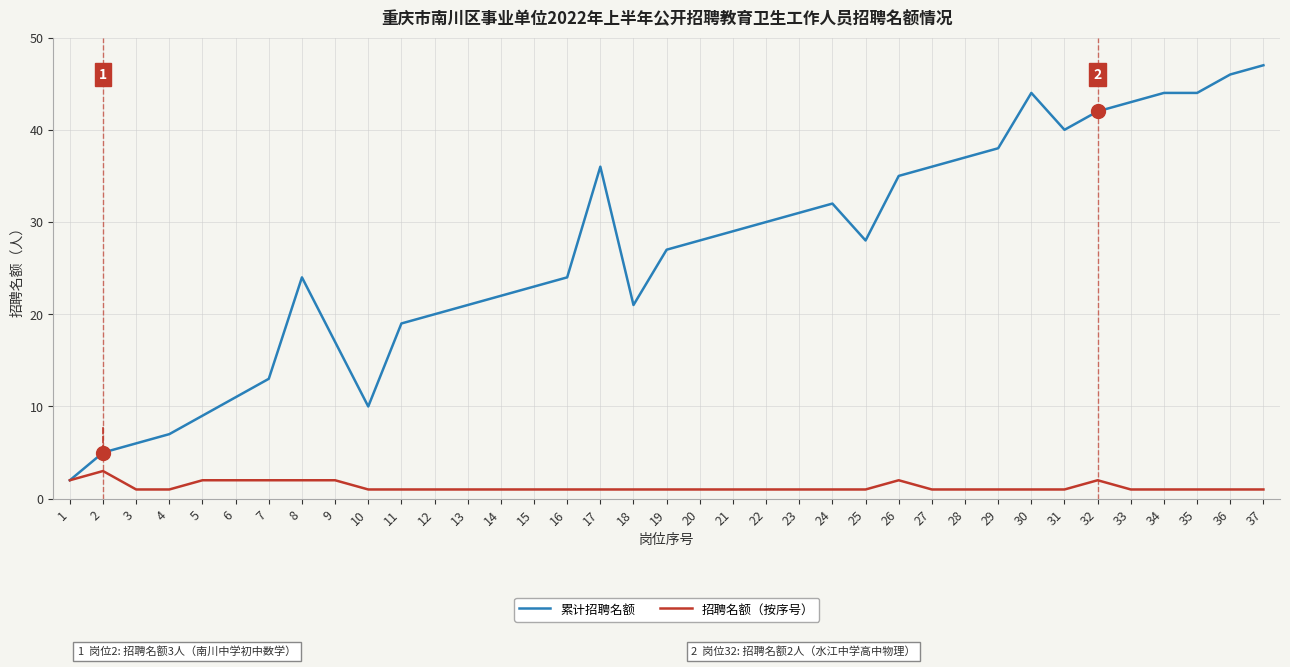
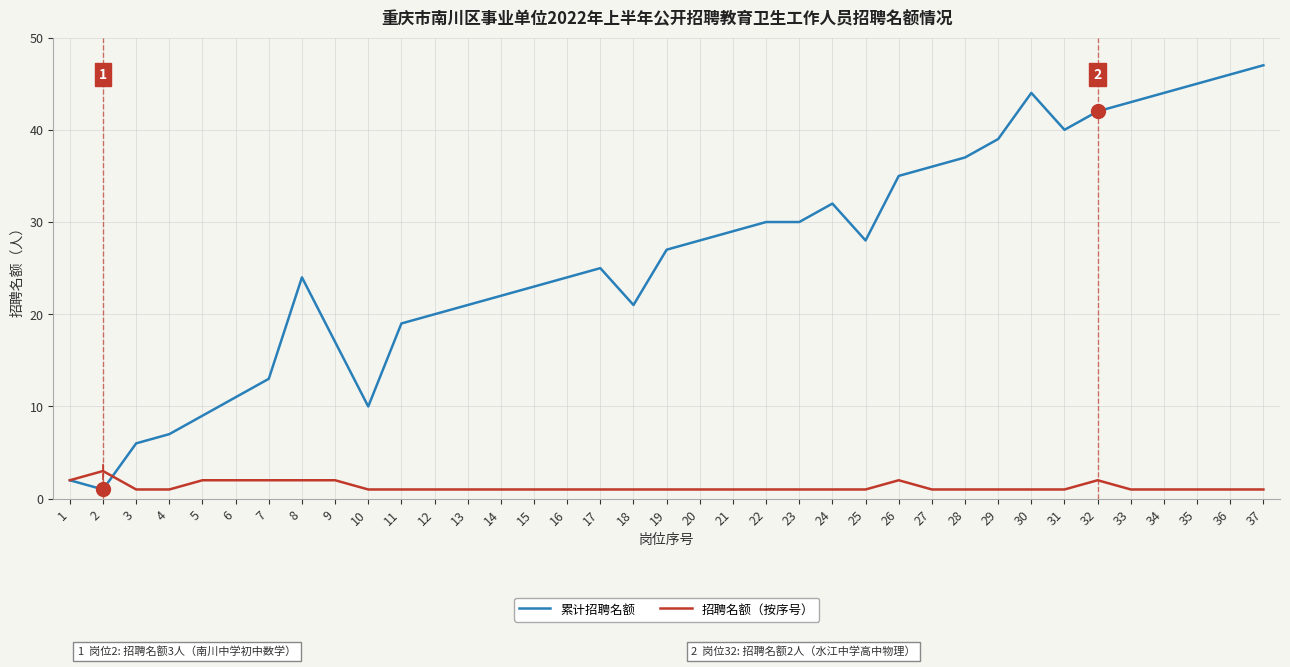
累计招聘名额, 2: 5 -> 1
累计招聘名额, 17: 36 -> 25
累计招聘名额, 23: 31 -> 30
累计招聘名额, 29: 38 -> 39
累计招聘名额, 35: 44 -> 45
